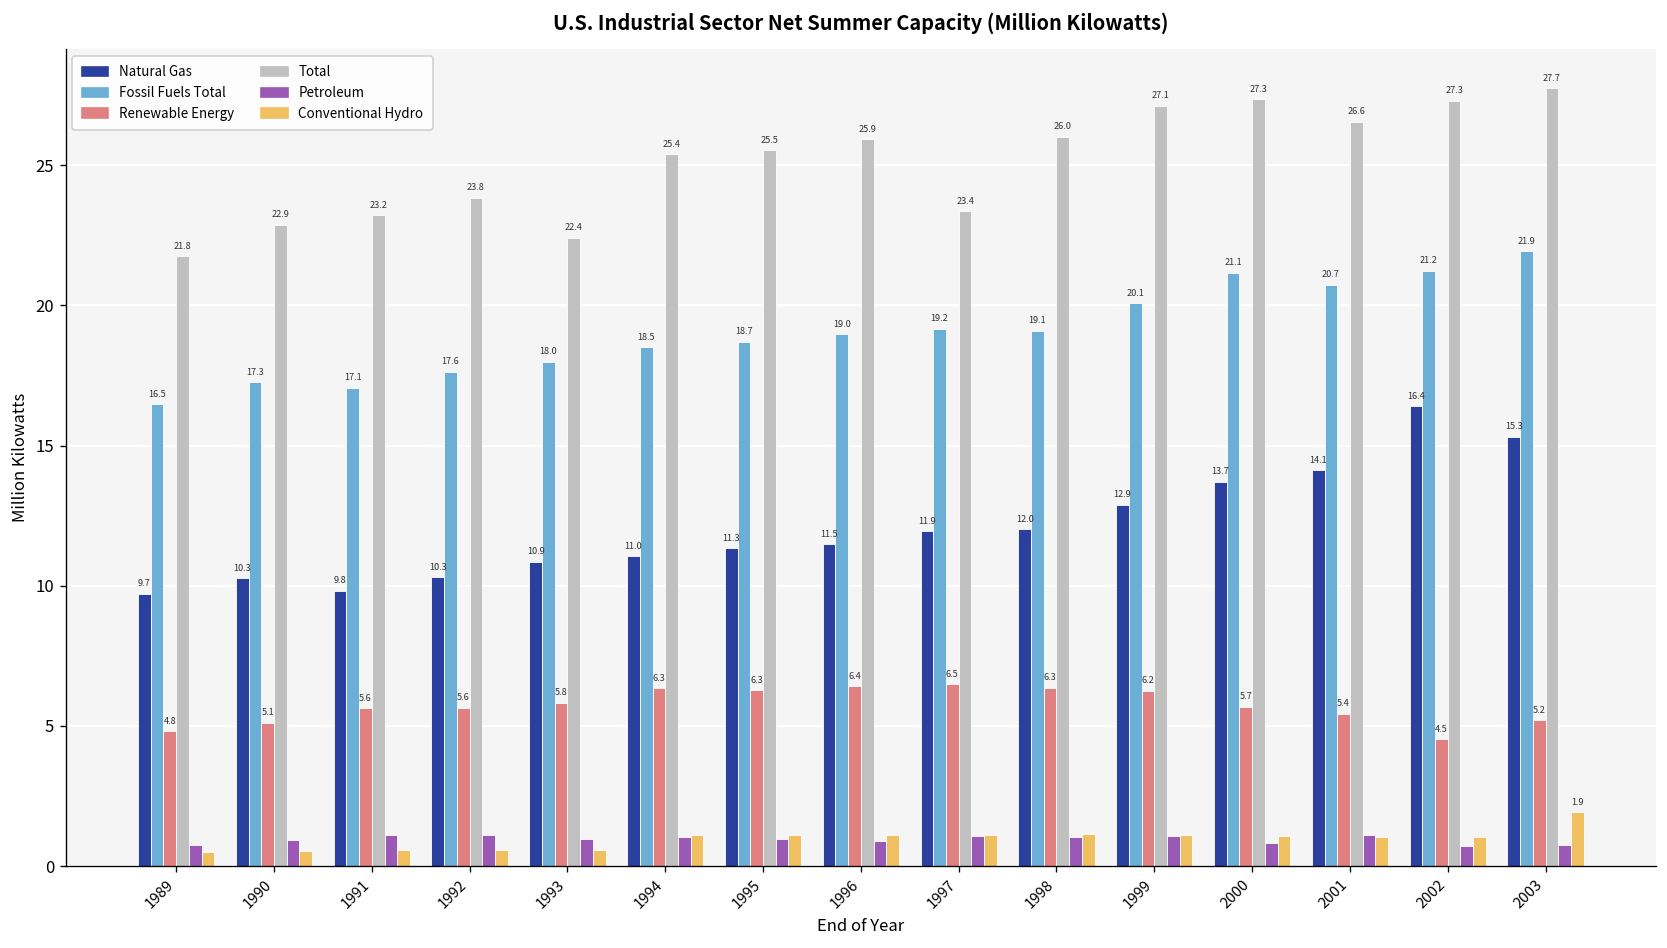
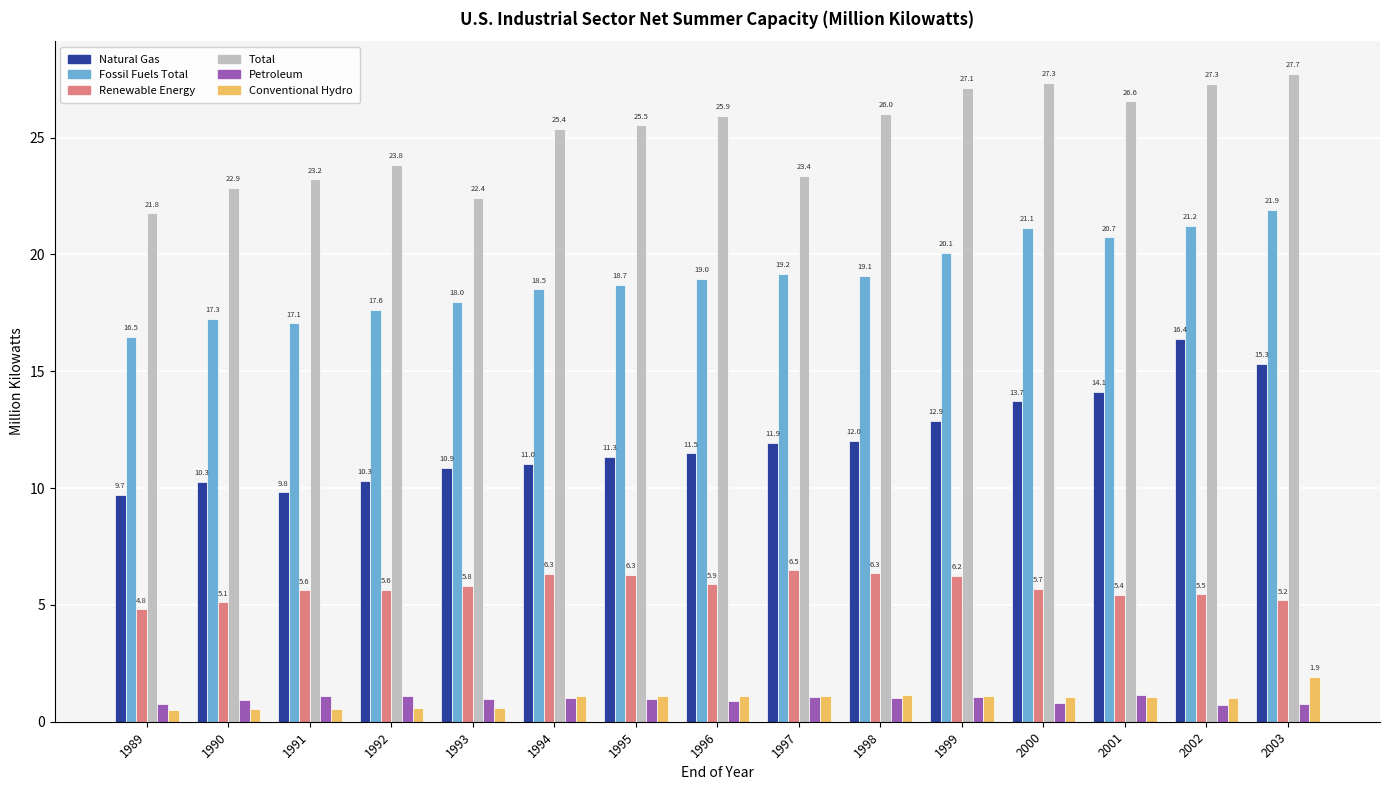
Renewable Energy, 1996: 6.4 -> 5.9
Renewable Energy, 2002: 4.5 -> 5.5
